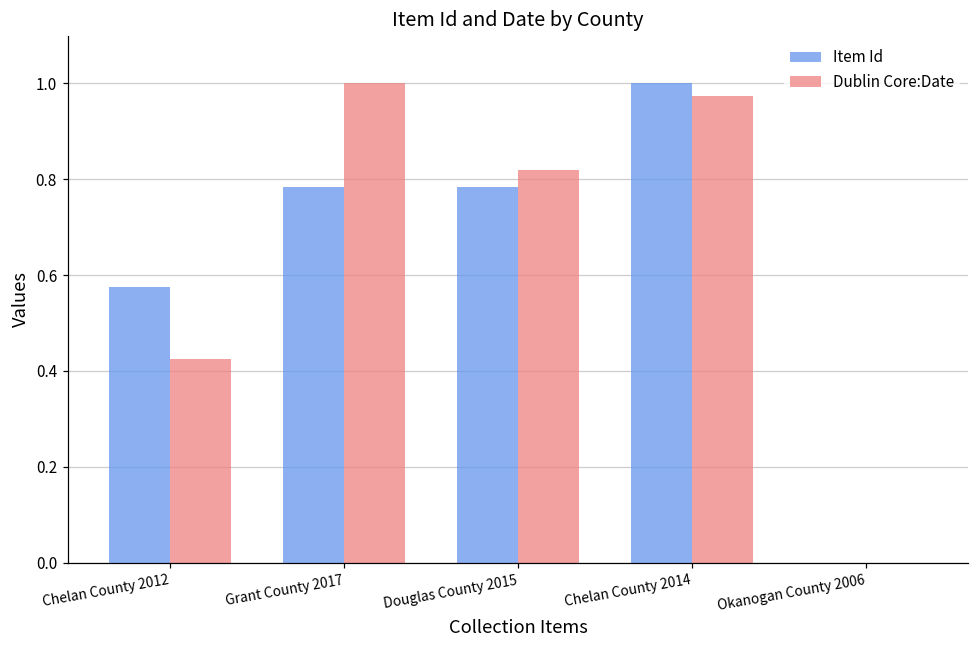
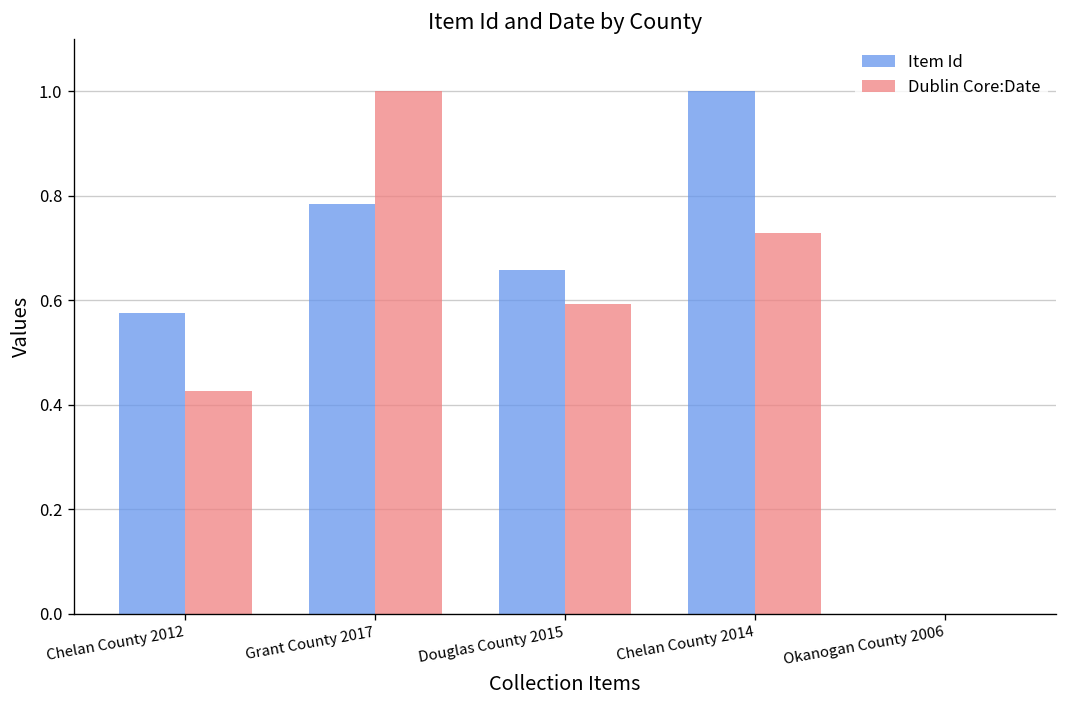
Item Id, Douglas County 2015: 0.78 -> 0.66
Dublin Core:Date, Douglas County 2015: 0.82 -> 0.59
Dublin Core:Date, Chelan County 2014: 0.97 -> 0.73
